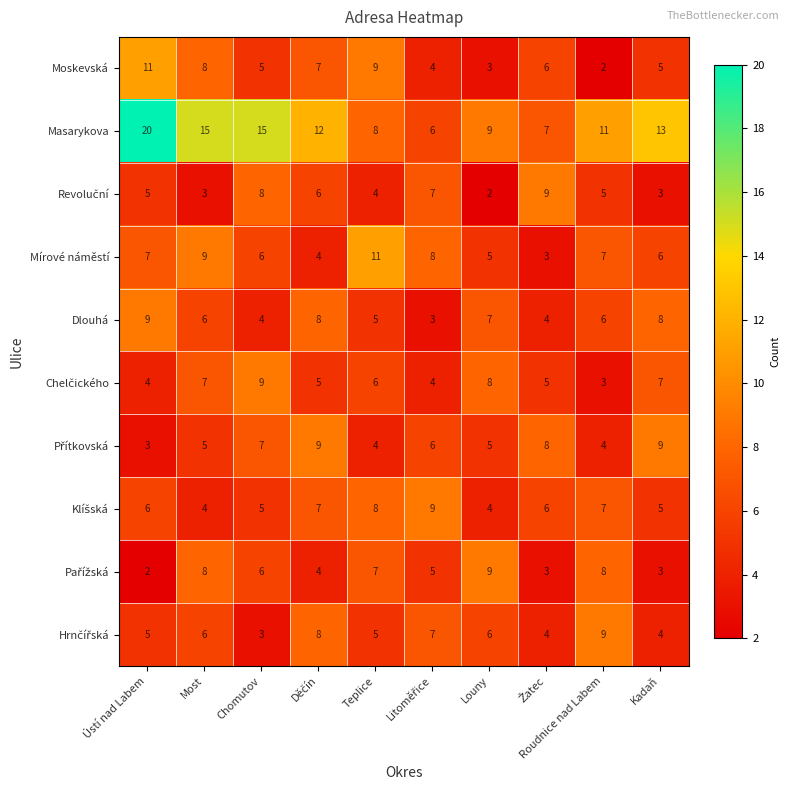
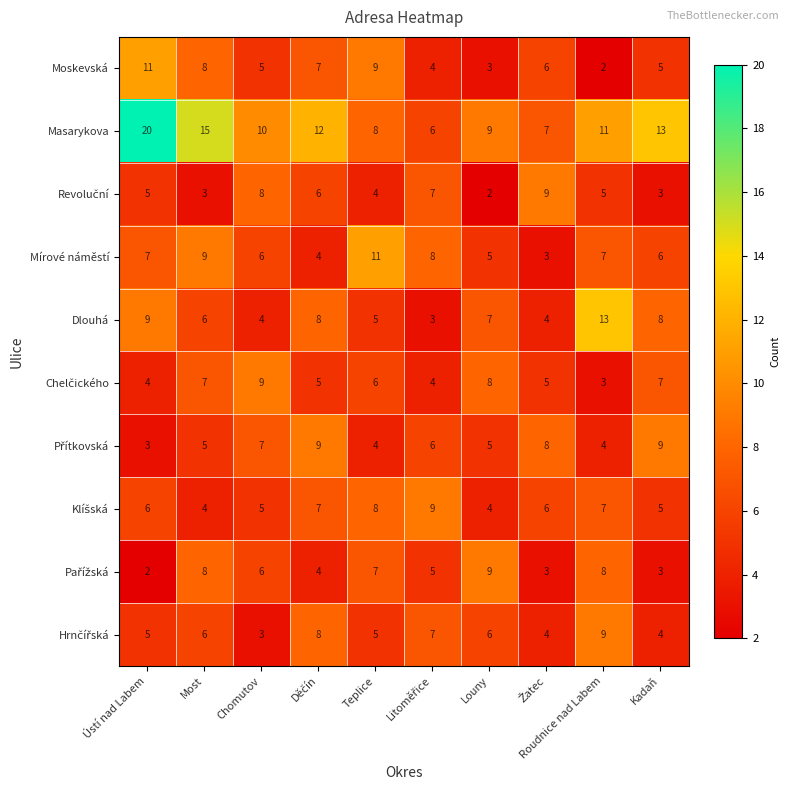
Masarykova, Chomutov: 15 -> 10
Dlouhá, Roudnice nad Labem: 6 -> 13
